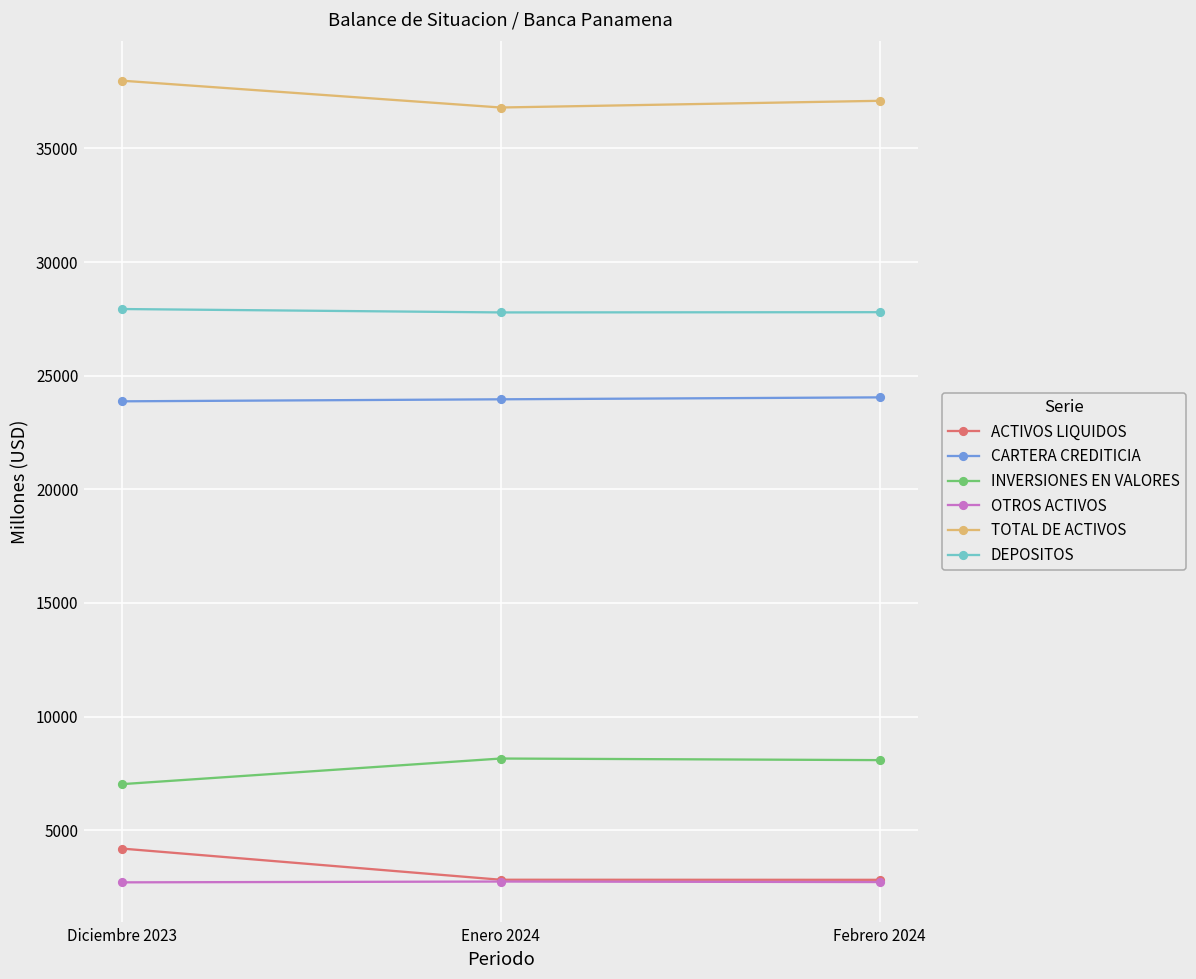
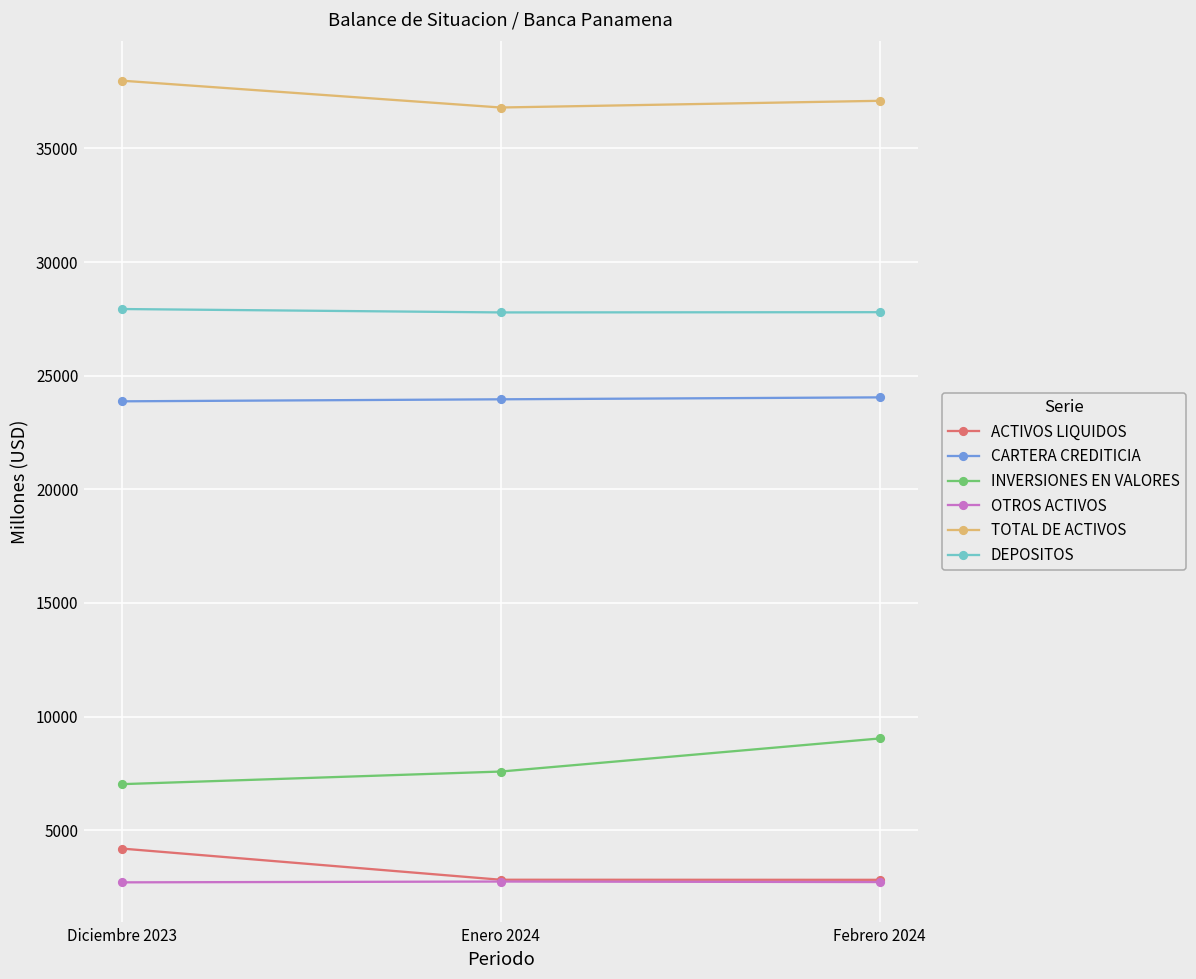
INVERSIONES EN VALORES, Enero 2024: 8200 -> 7600
INVERSIONES EN VALORES, Febrero 2024: 8100 -> 9000
